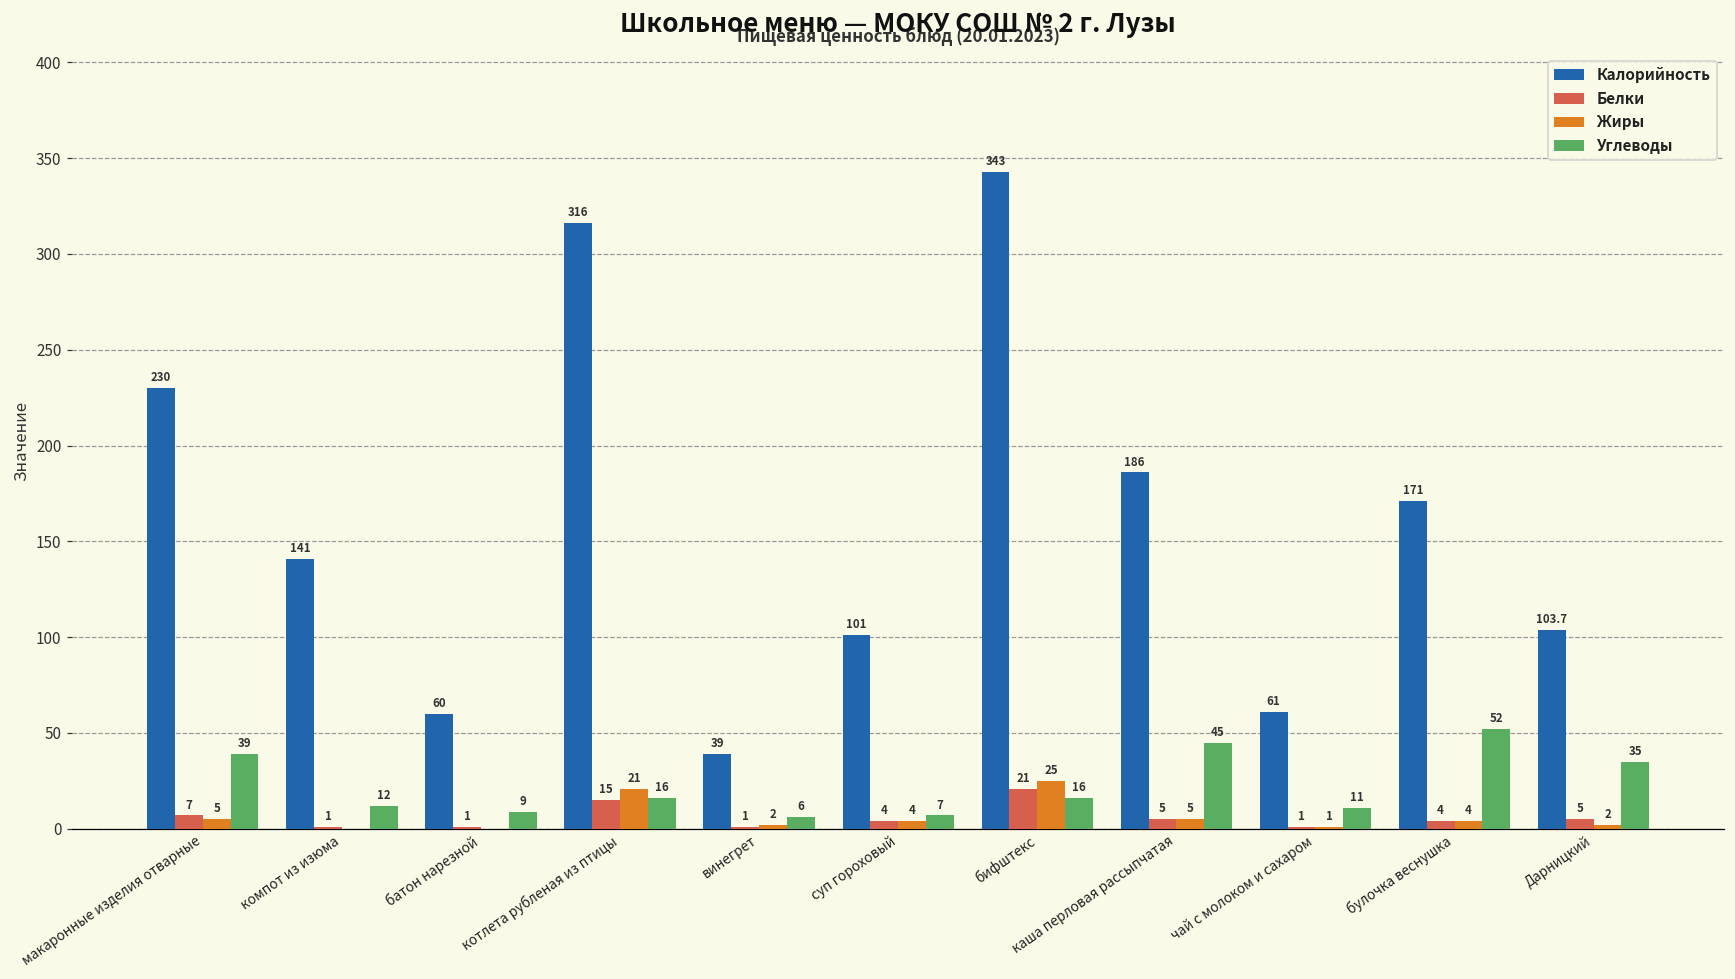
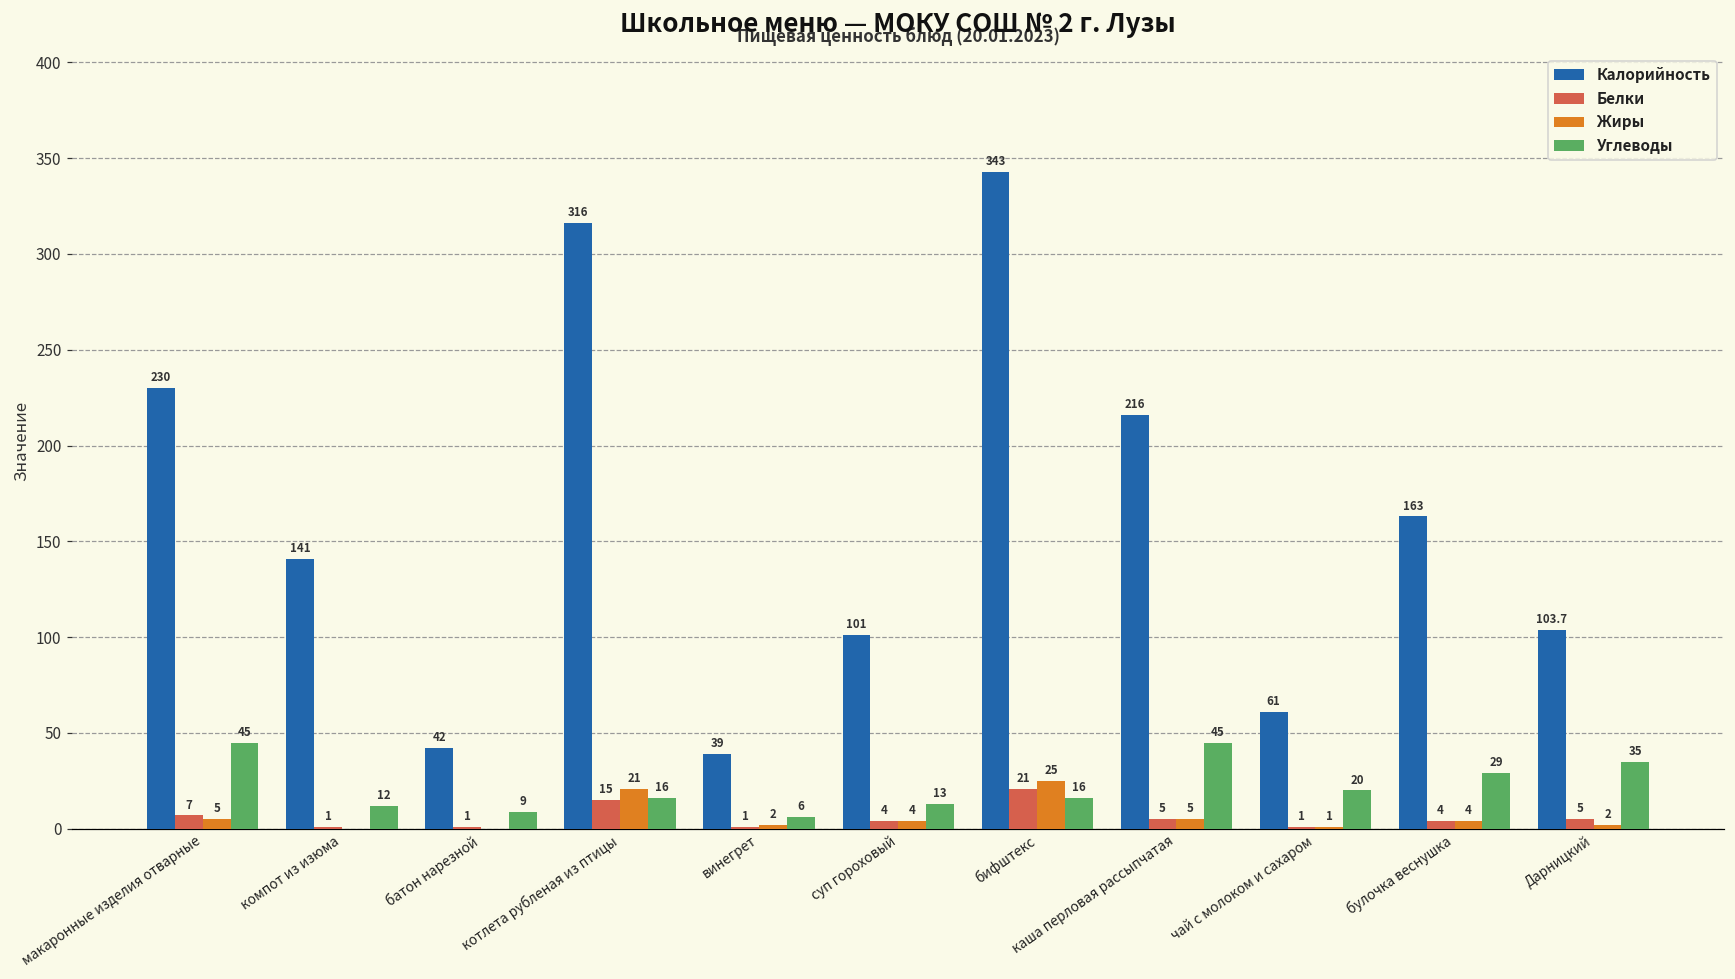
Углеводы, макаронные изделия отварные: 39 -> 45
Калорийность, батон нарезной: 60 -> 42
Углеводы, суп гороховый: 7 -> 13
Калорийность, каша перловая рассыпчатая: 186 -> 216
Углеводы, чай с молоком и сахаром: 11 -> 20
Калорийность, булочка веснушка: 171 -> 163
Углеводы, булочка веснушка: 52 -> 29
